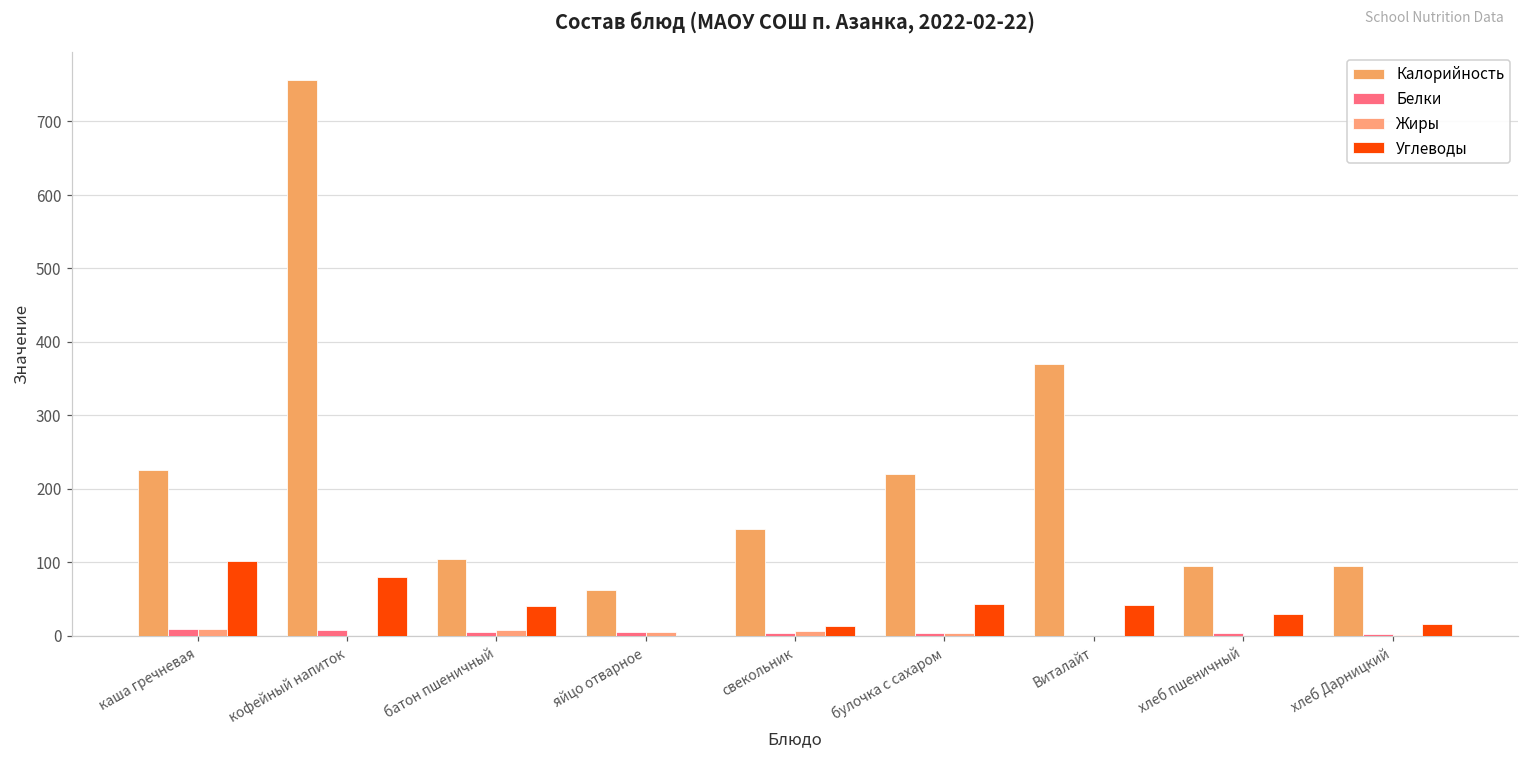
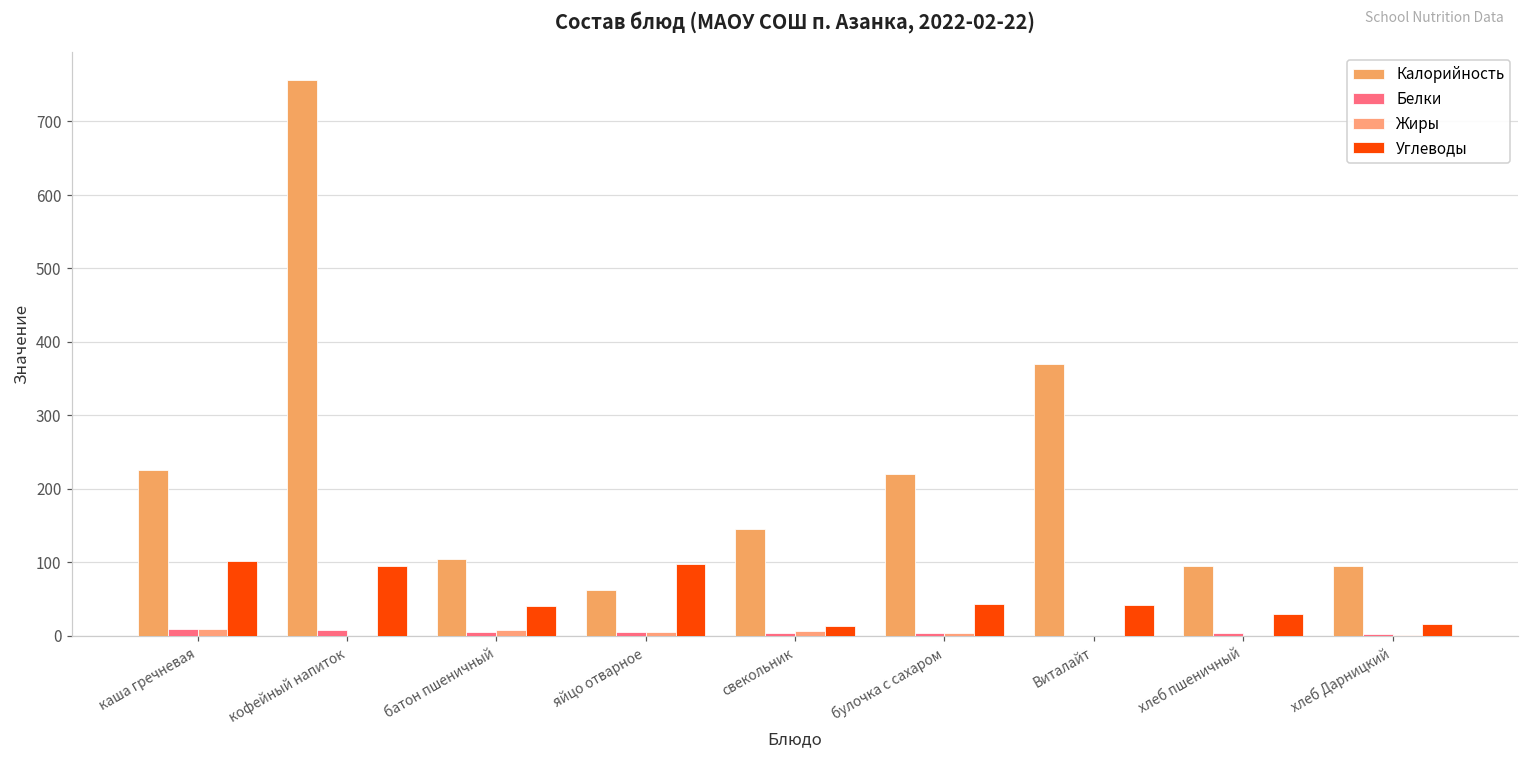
Углеводы, кофейный напиток: 80 -> 100
Углеводы, яйцо отварное: 0 -> 100
